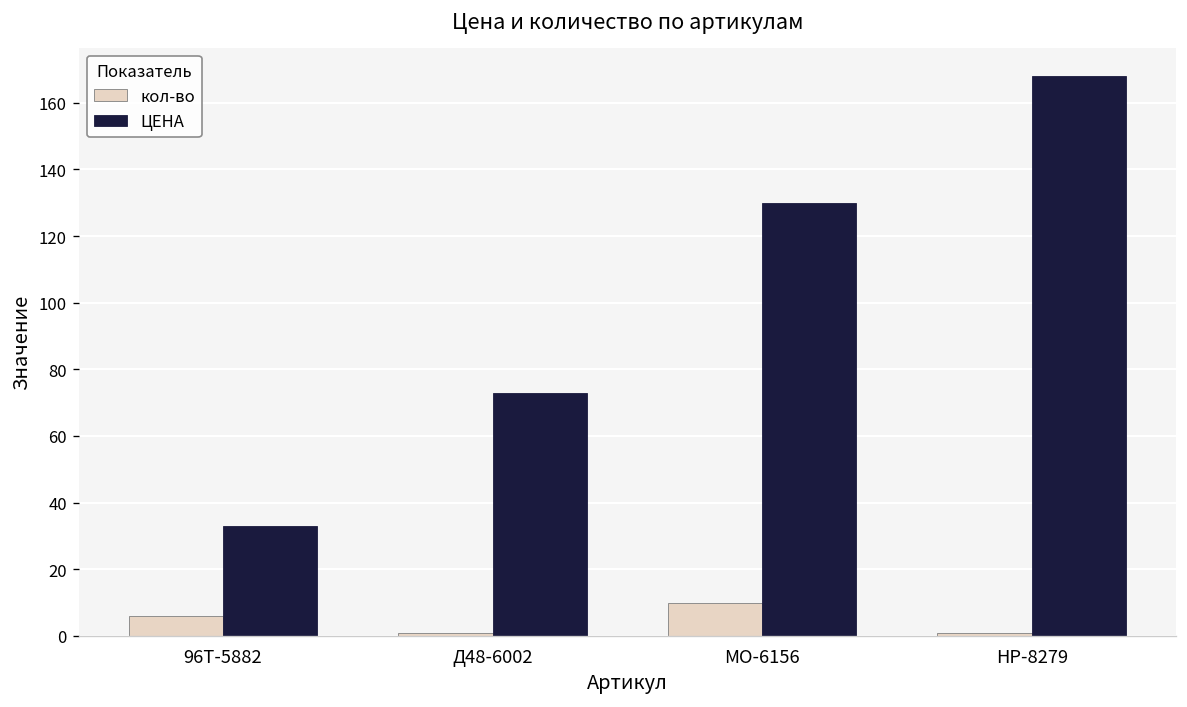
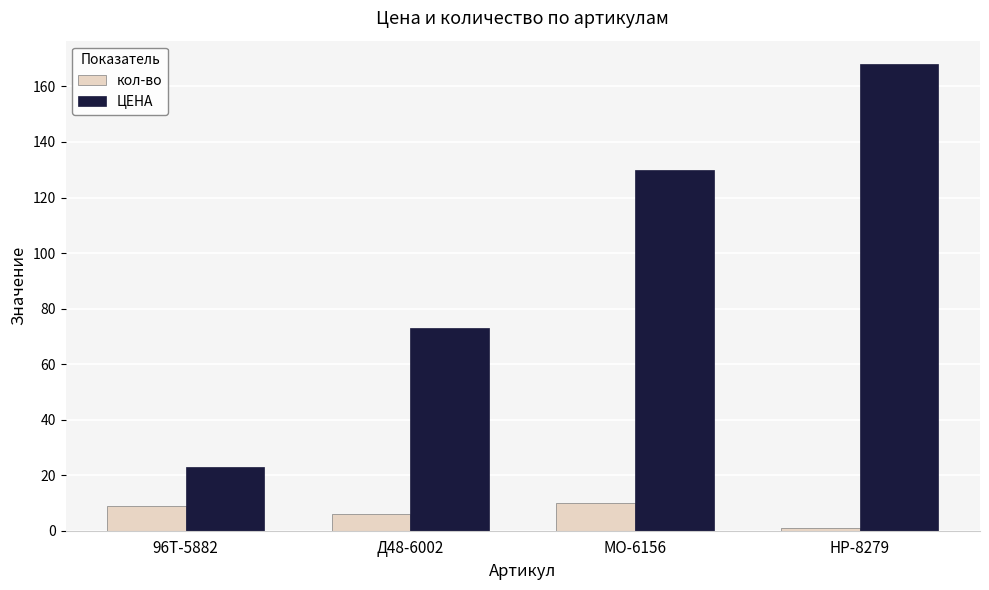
кол-во, 96Т-5882: 6 -> 9
ЦЕНА, 96Т-5882: 33 -> 23
кол-во, Д48-6002: 1 -> 6
